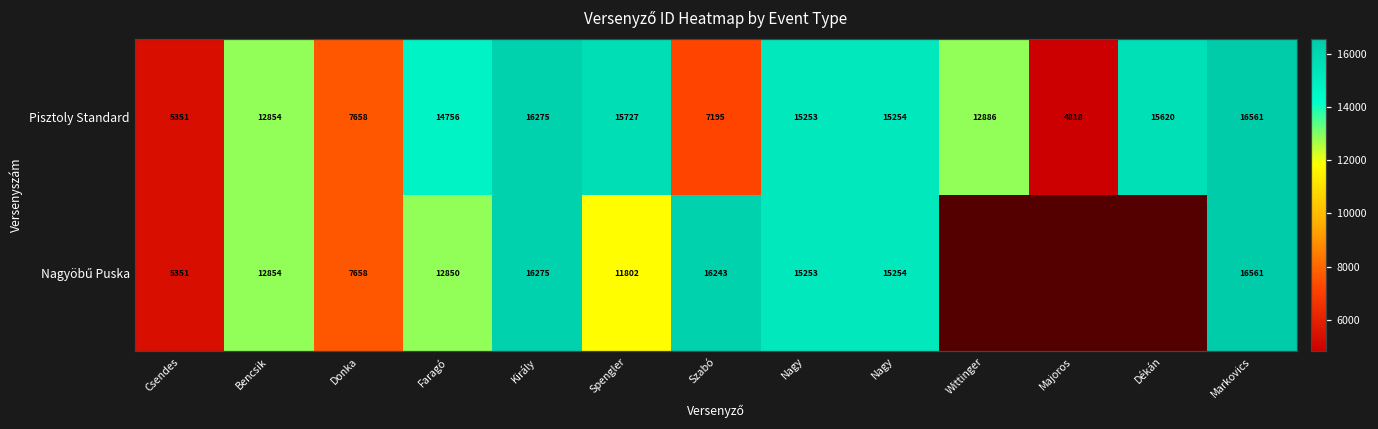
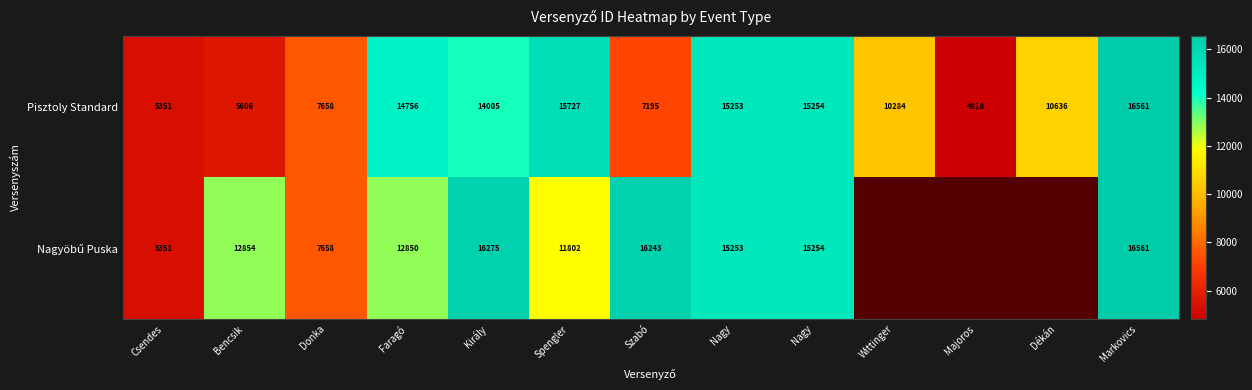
Pisztoly Standard, Bencsik: 12854 -> 5606
Pisztoly Standard, Király: 16275 -> 14005
Pisztoly Standard, Wittinger: 12886 -> 10284
Pisztoly Standard, Dékán: 15620 -> 10636
